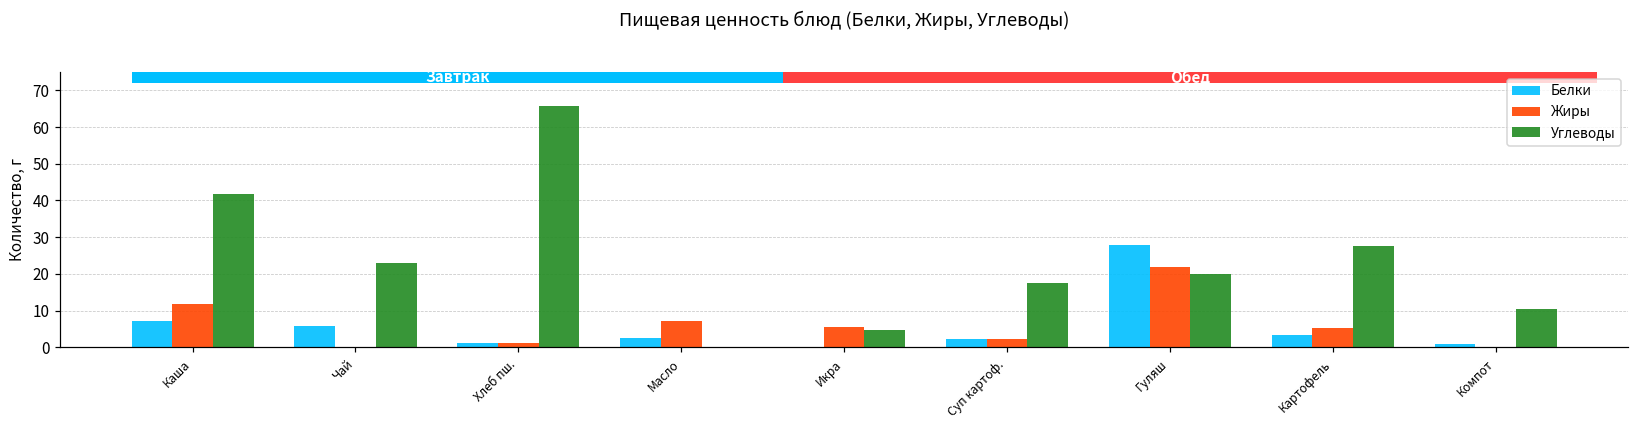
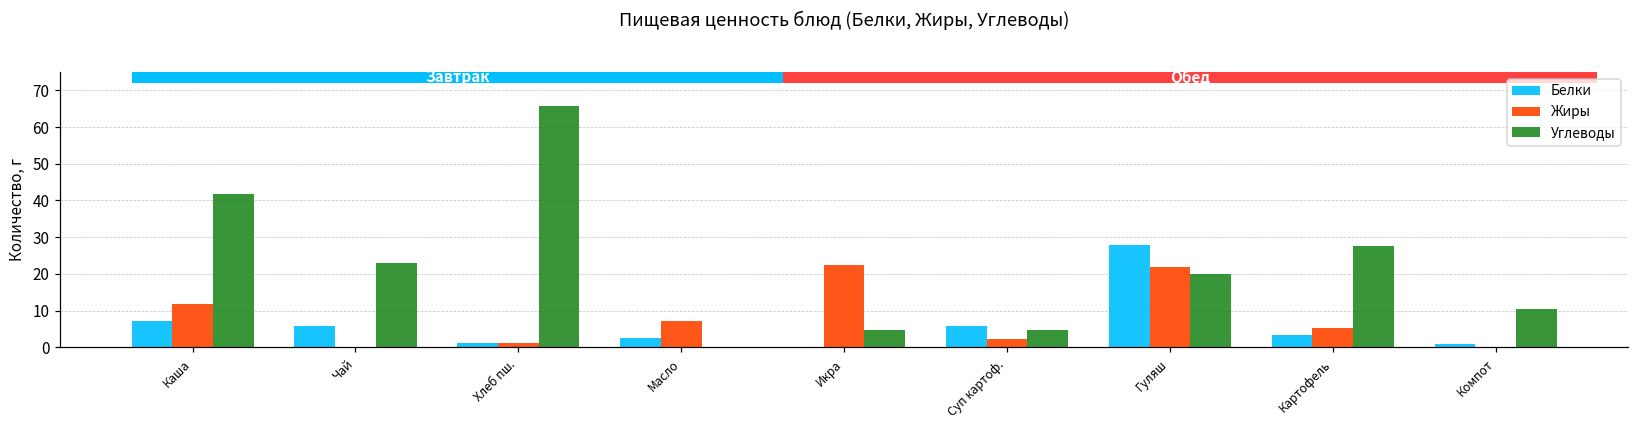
Жиры, Икра: 5 -> 23
Белки, Суп картоф.: 2 -> 6
Углеводы, Суп картоф.: 17 -> 5
